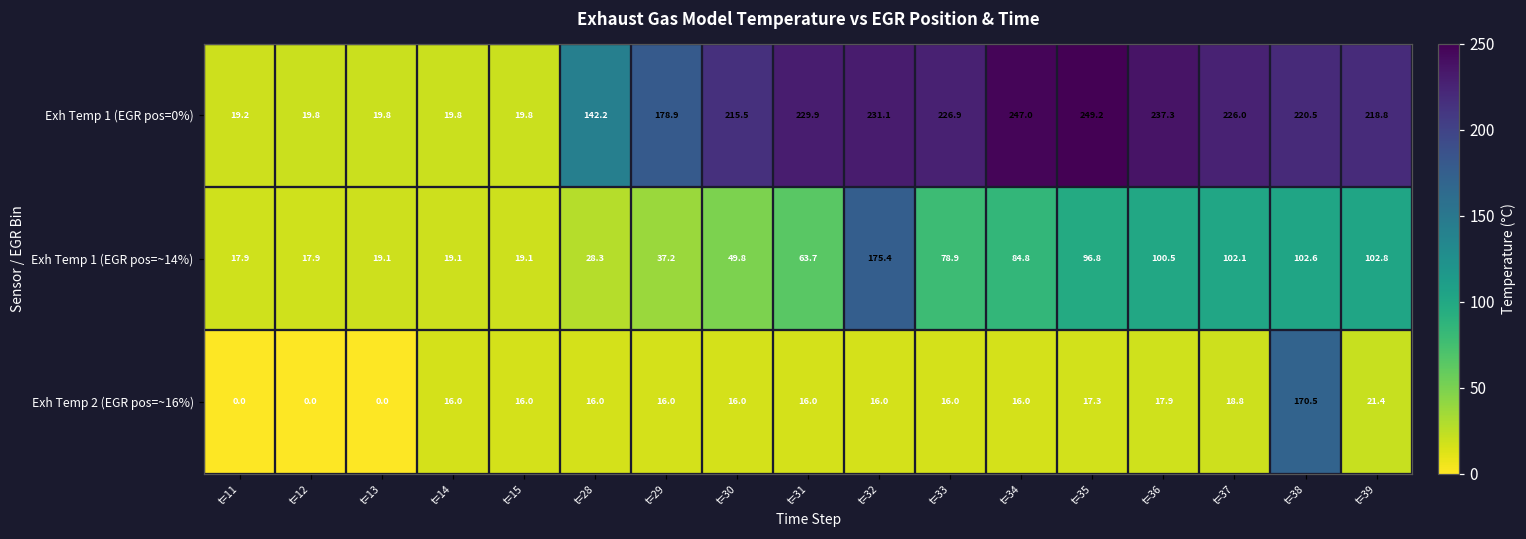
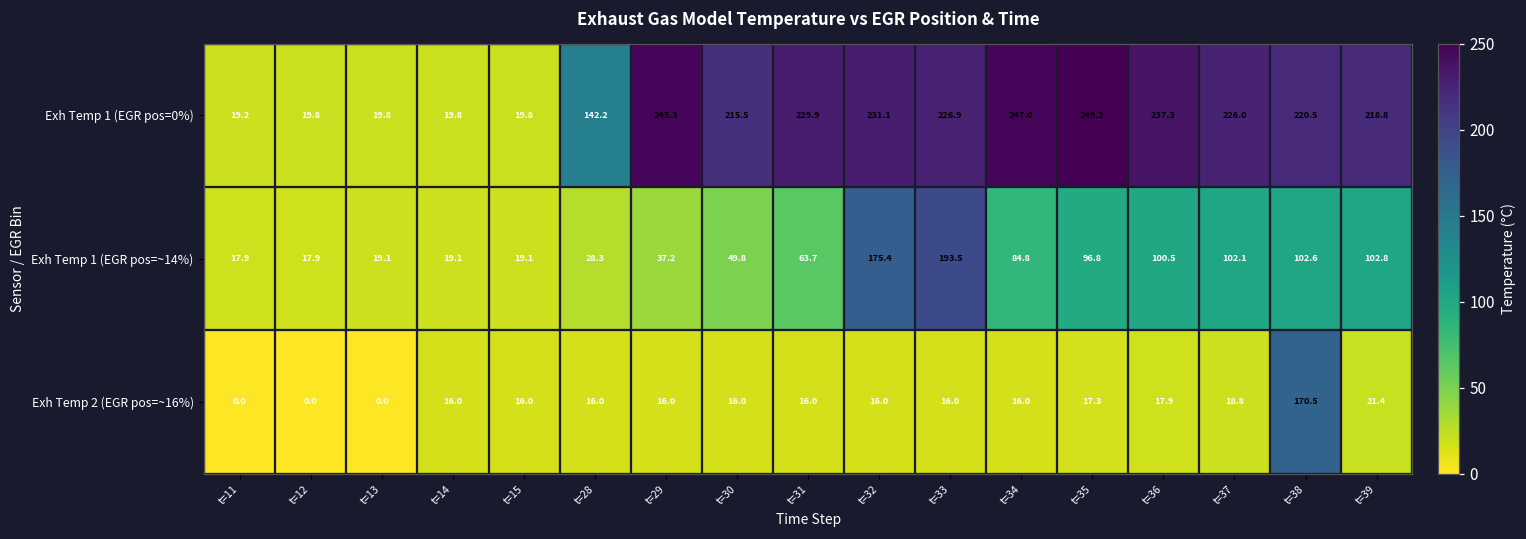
Exh Temp 1 (EGR pos=0%), t=29: 178.9 -> 245.3
Exh Temp 1 (EGR pos=~14%), t=33: 78.9 -> 193.5
